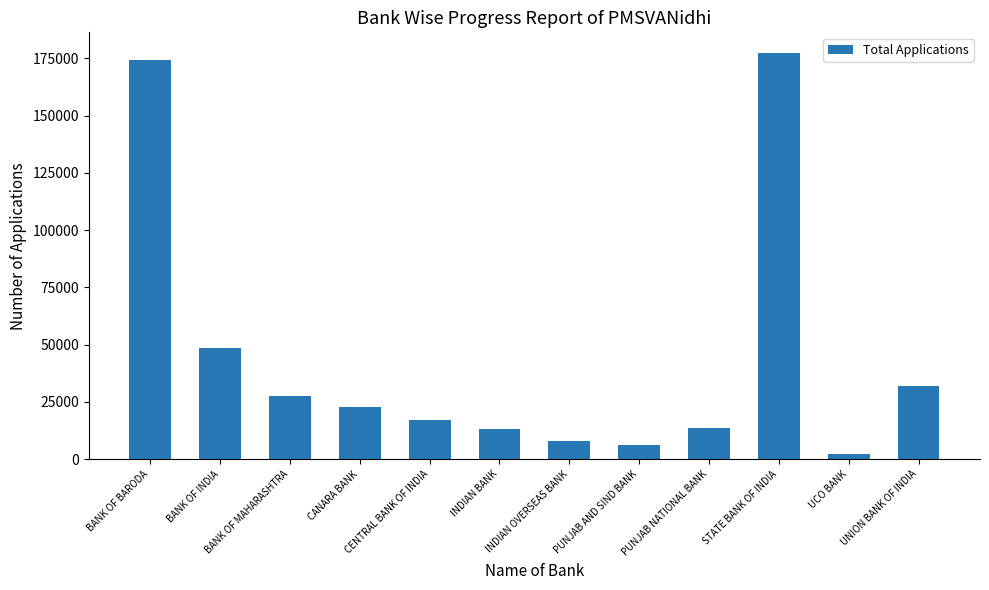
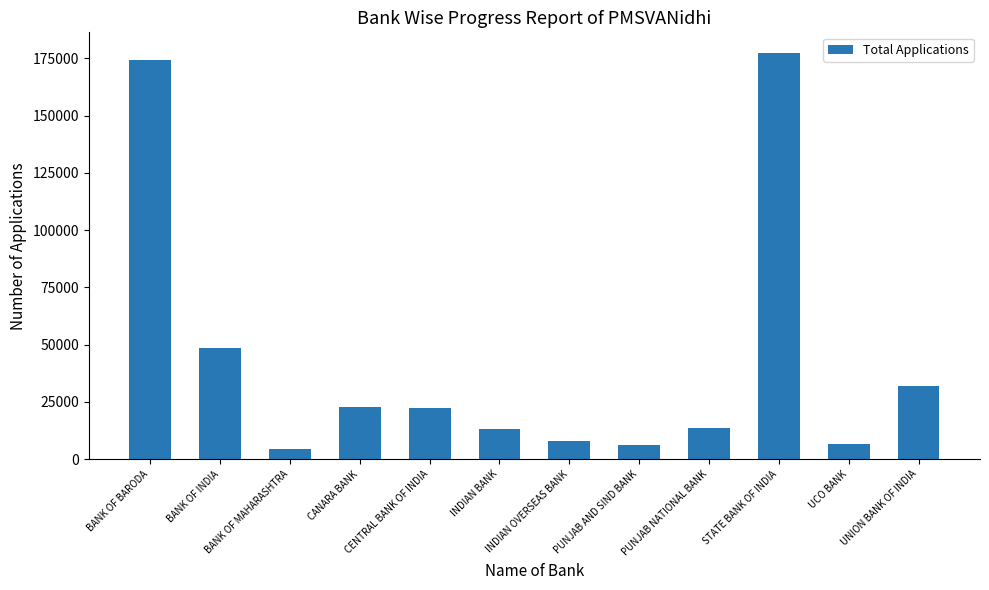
BANK OF MAHARASHTRA: 28000 -> 4000
CENTRAL BANK OF INDIA: 17000 -> 22000
UCO BANK: 2000 -> 7000
